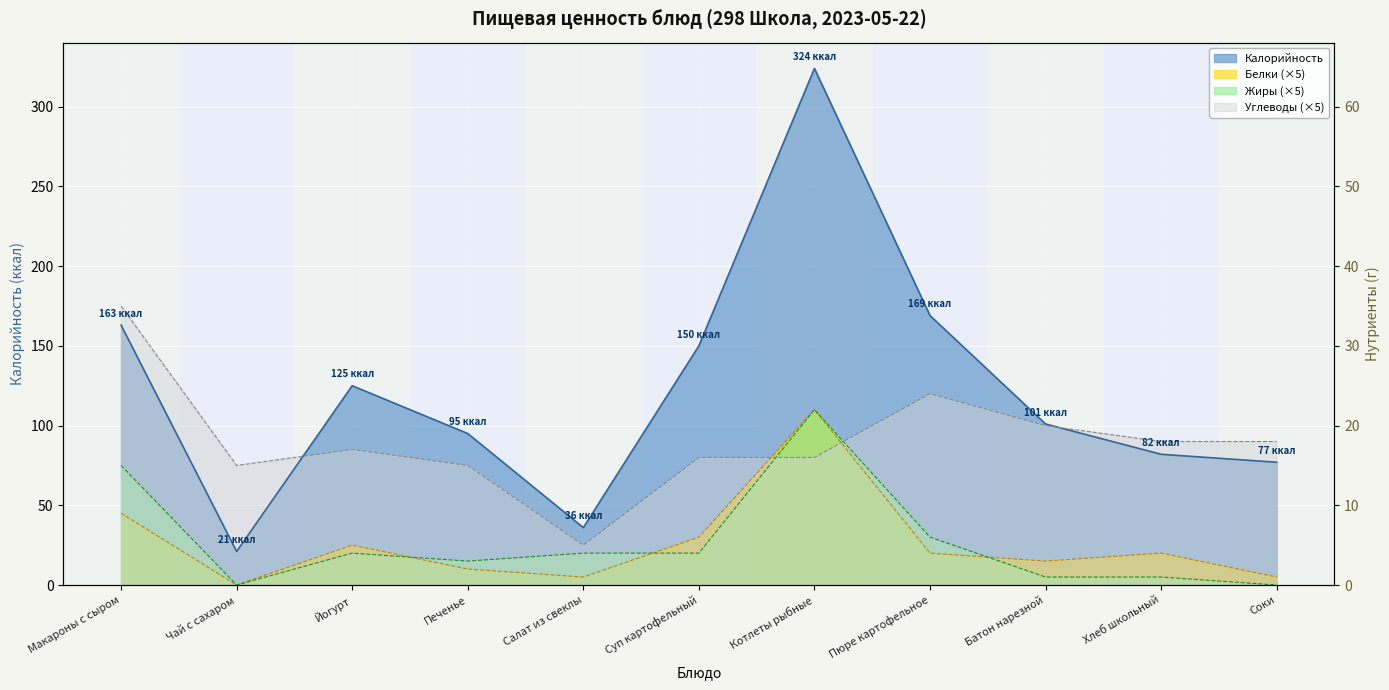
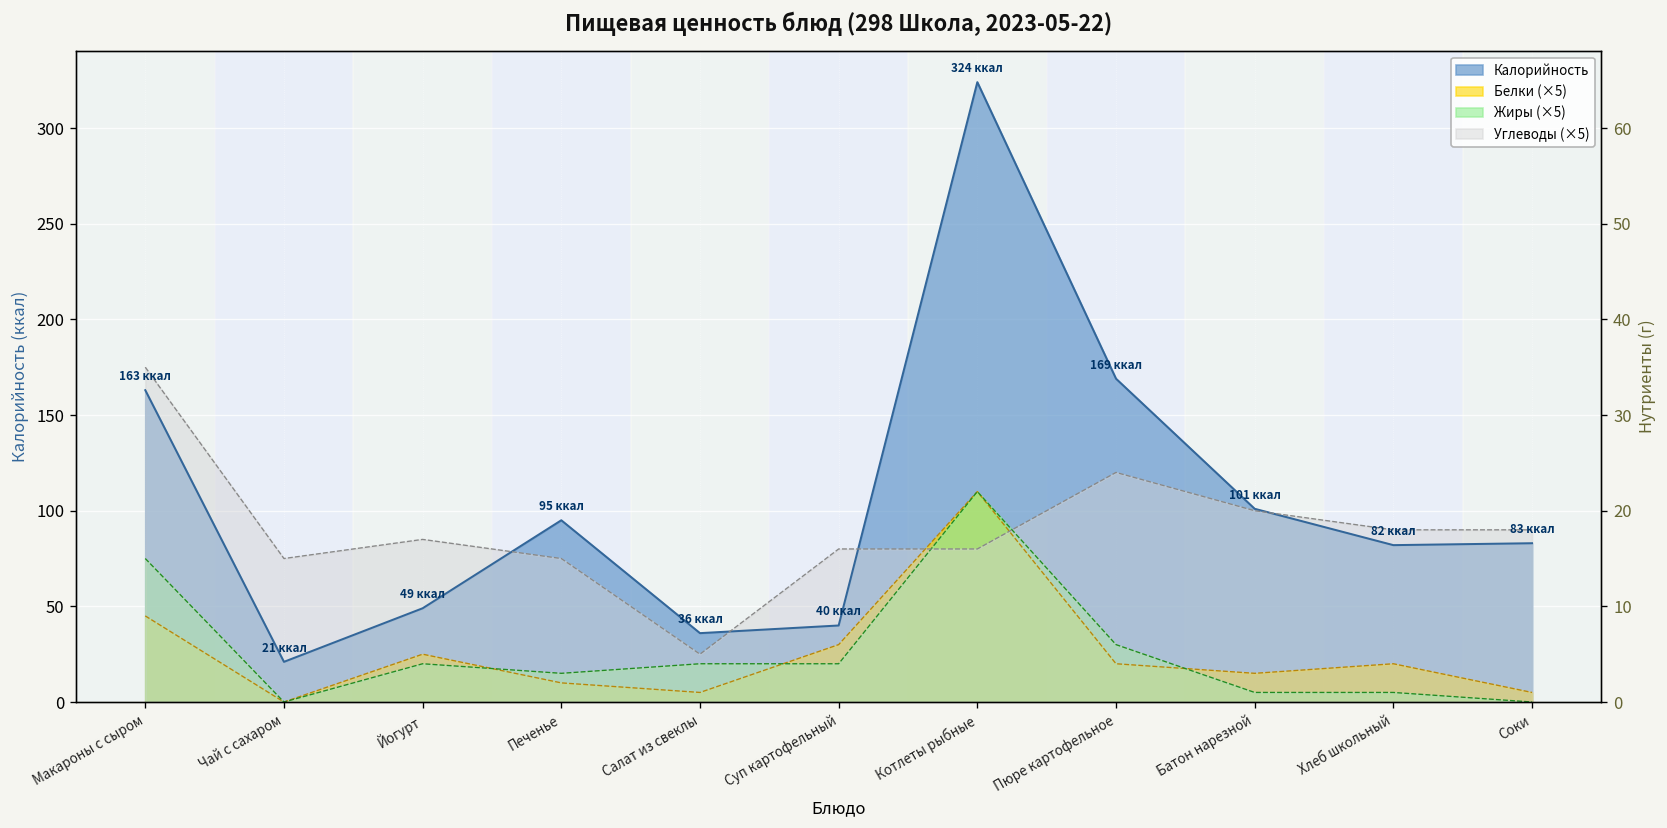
Калорийность, Йогурт: 125 -> 49
Калорийность, Суп картофельный: 150 -> 40
Калорийность, Соки: 77 -> 83
